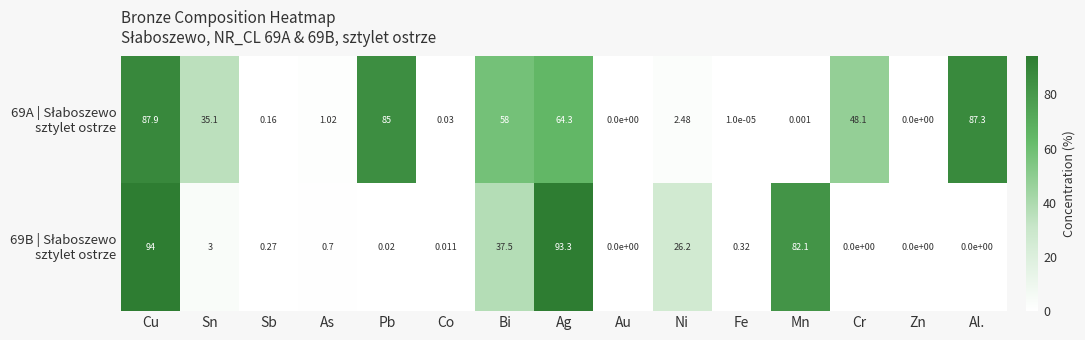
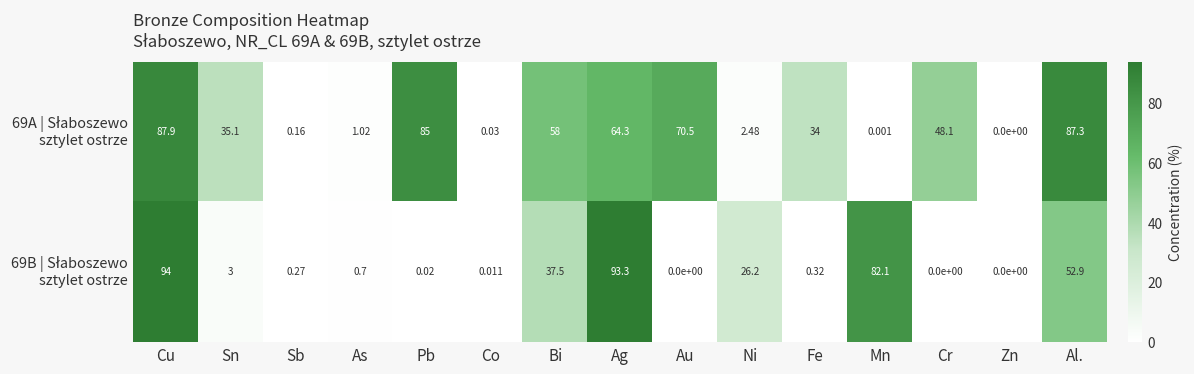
69A | Słaboszewo sztylet ostrze, Au: 0.0e+00 -> 70.5
69A | Słaboszewo sztylet ostrze, Fe: 1.0e-05 -> 34
69B | Słaboszewo sztylet ostrze, Al.: 0.0e+00 -> 52.9
